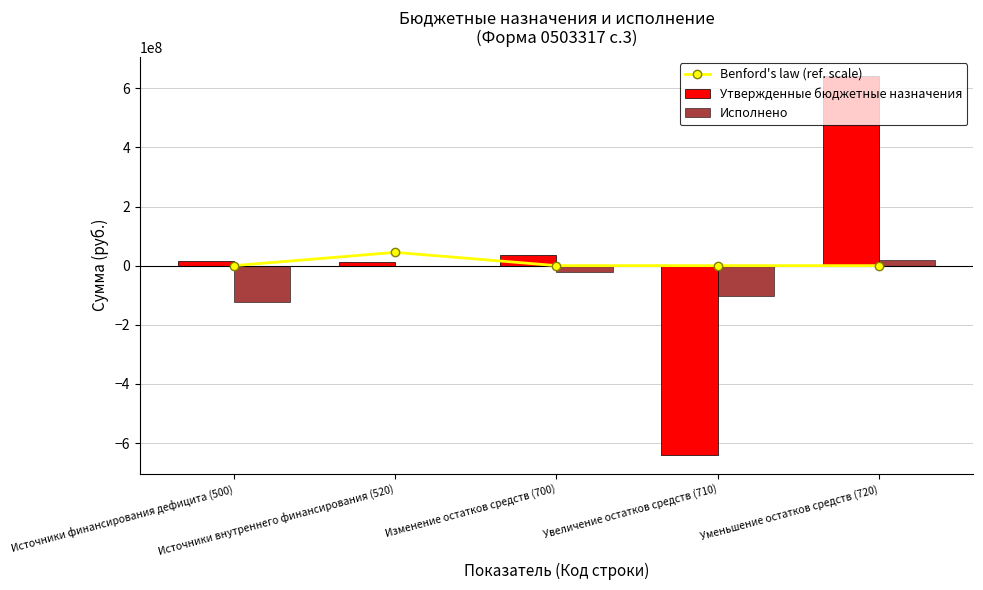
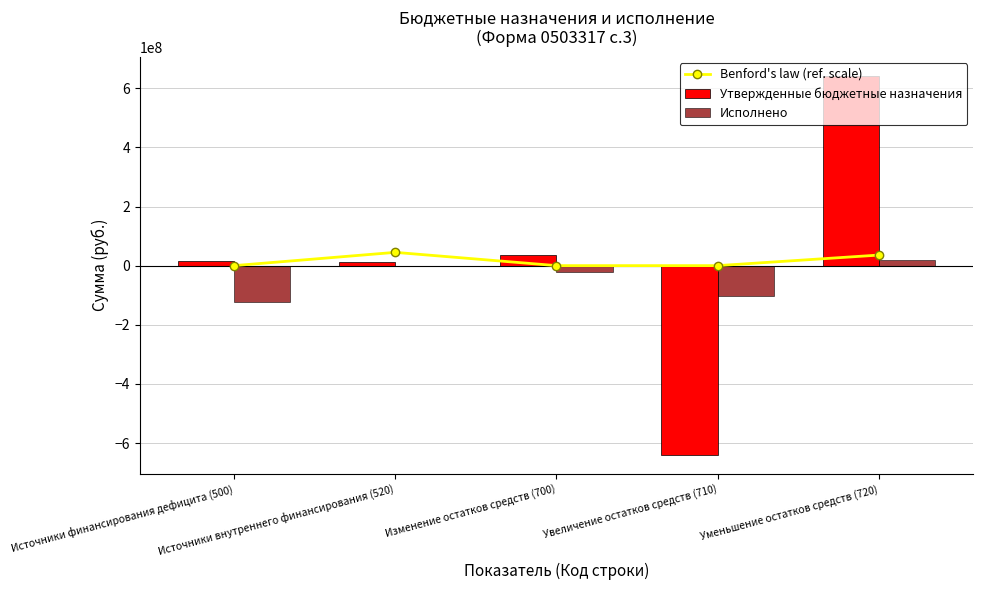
Benford's law (ref. scale), Уменьшение остатков средств (720): 0 -> 40000000
